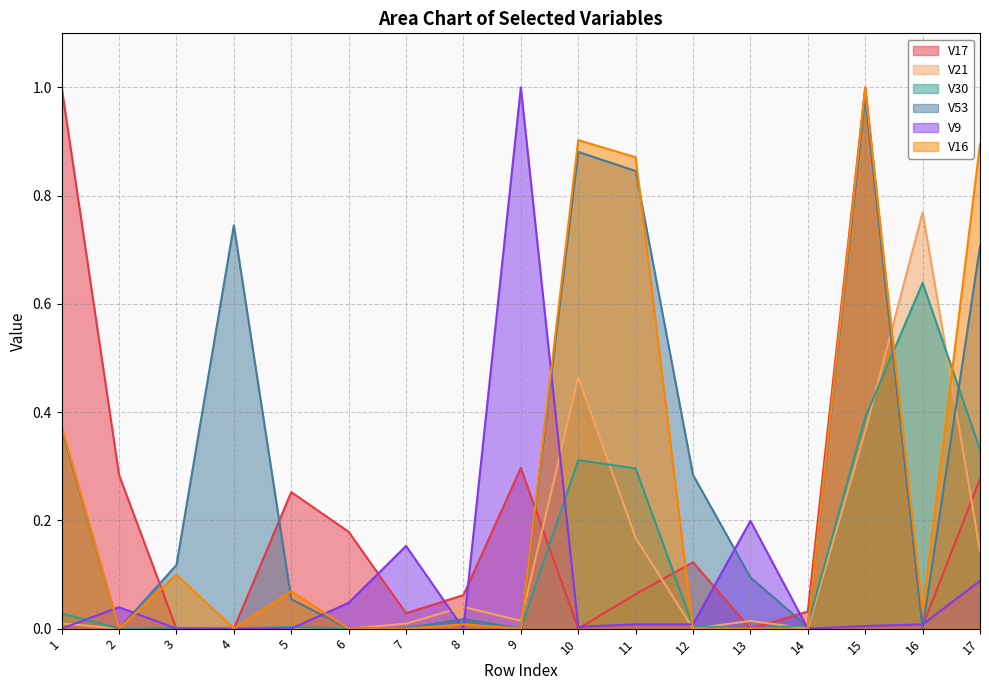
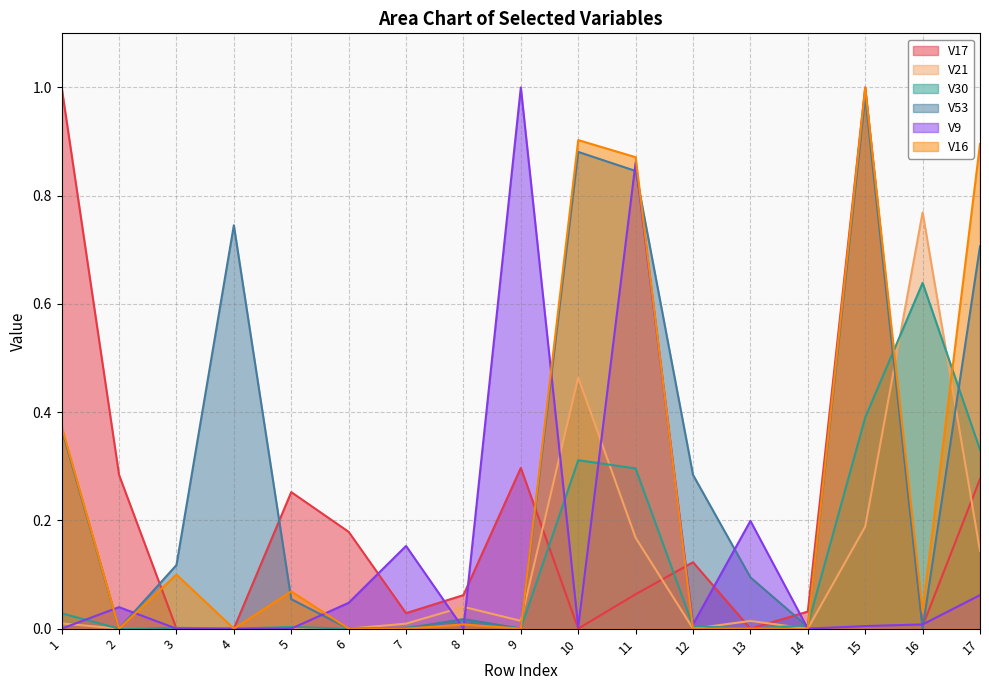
V9, 11: 0.01 -> 0.86
V21, 15: 0.36 -> 0.19
V9, 17: 0.09 -> 0.06
